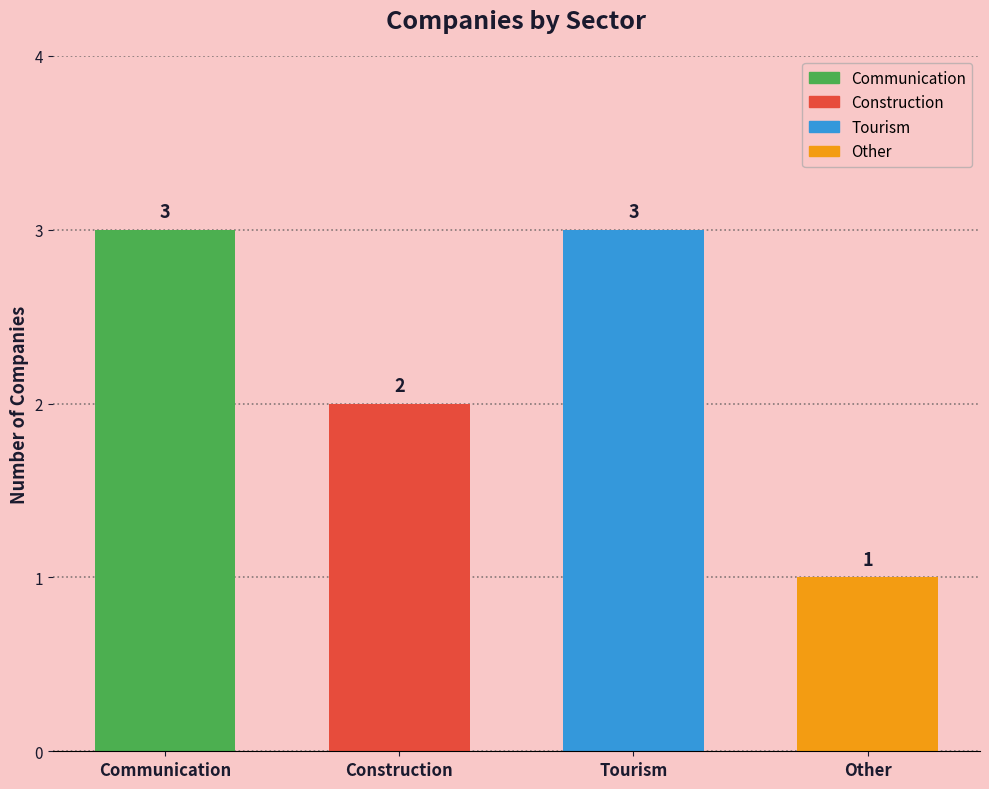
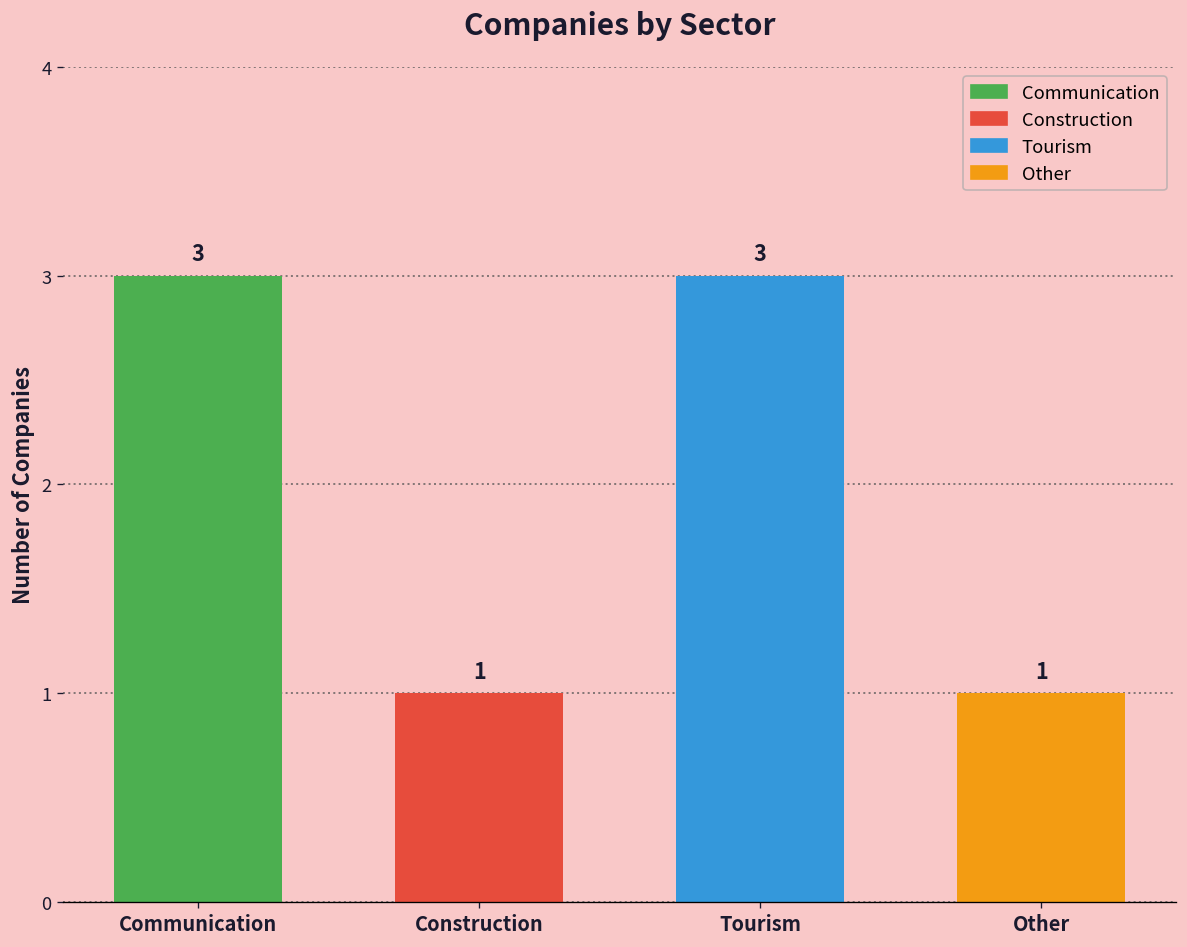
Construction: 2 -> 1
